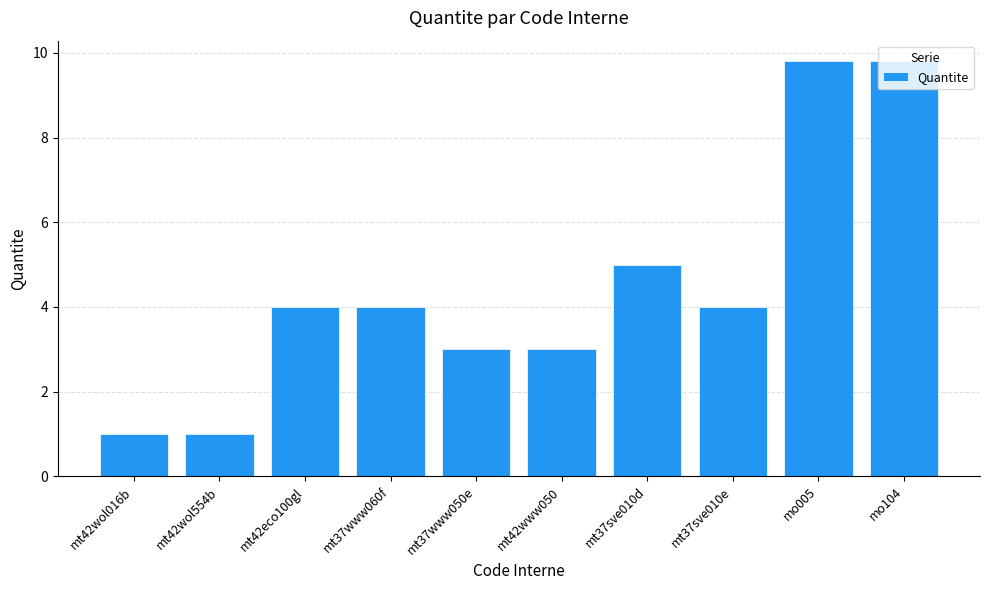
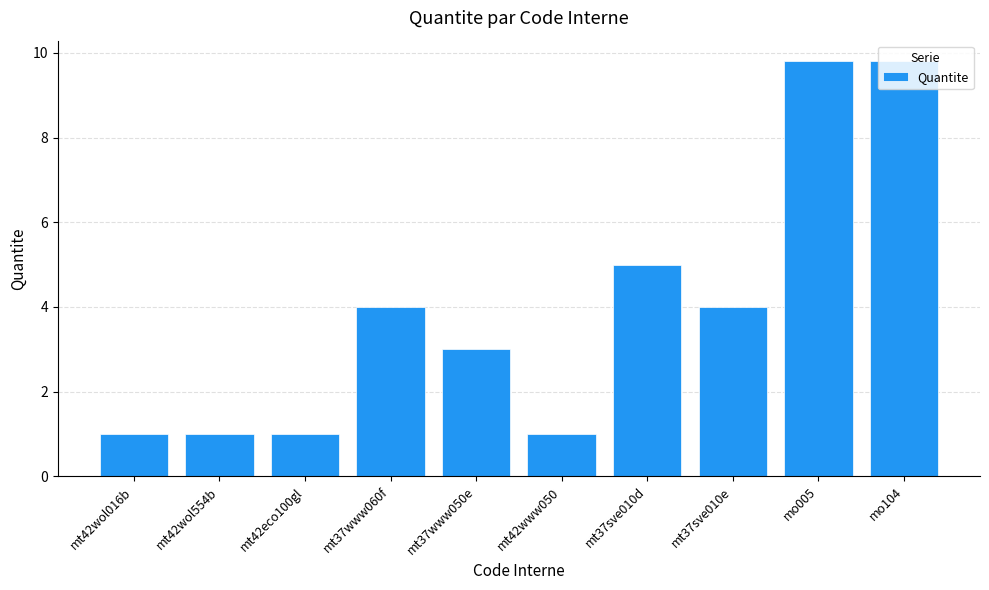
mt42eco100gl: 4 -> 1
mt42www050: 3 -> 1
